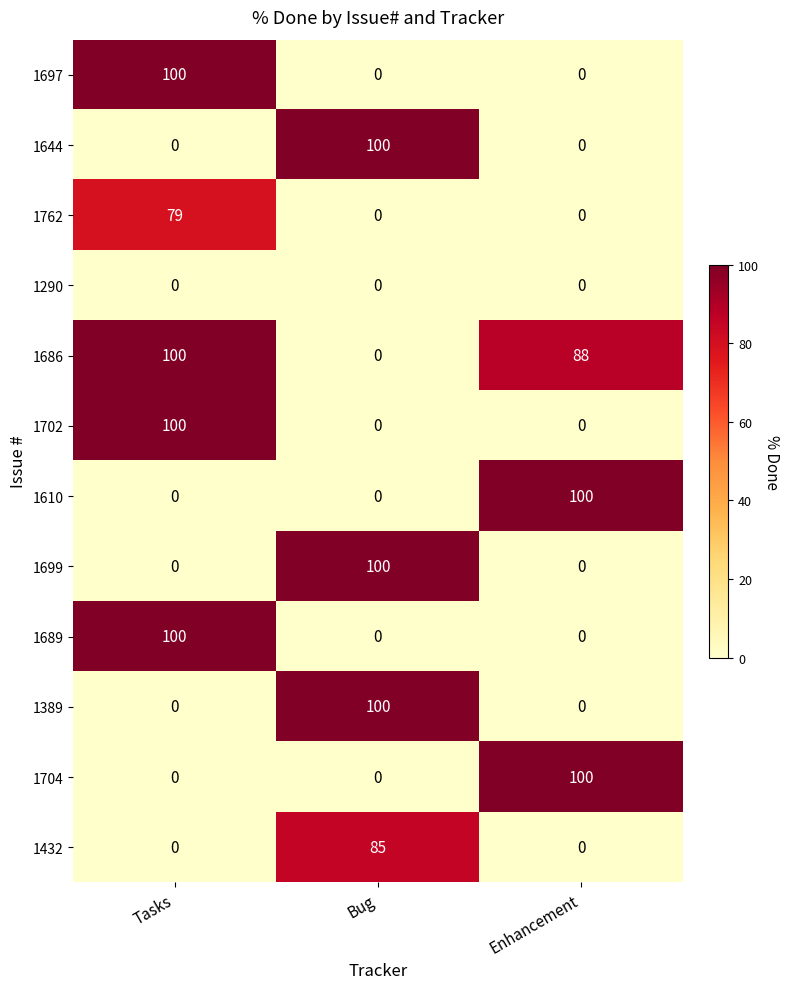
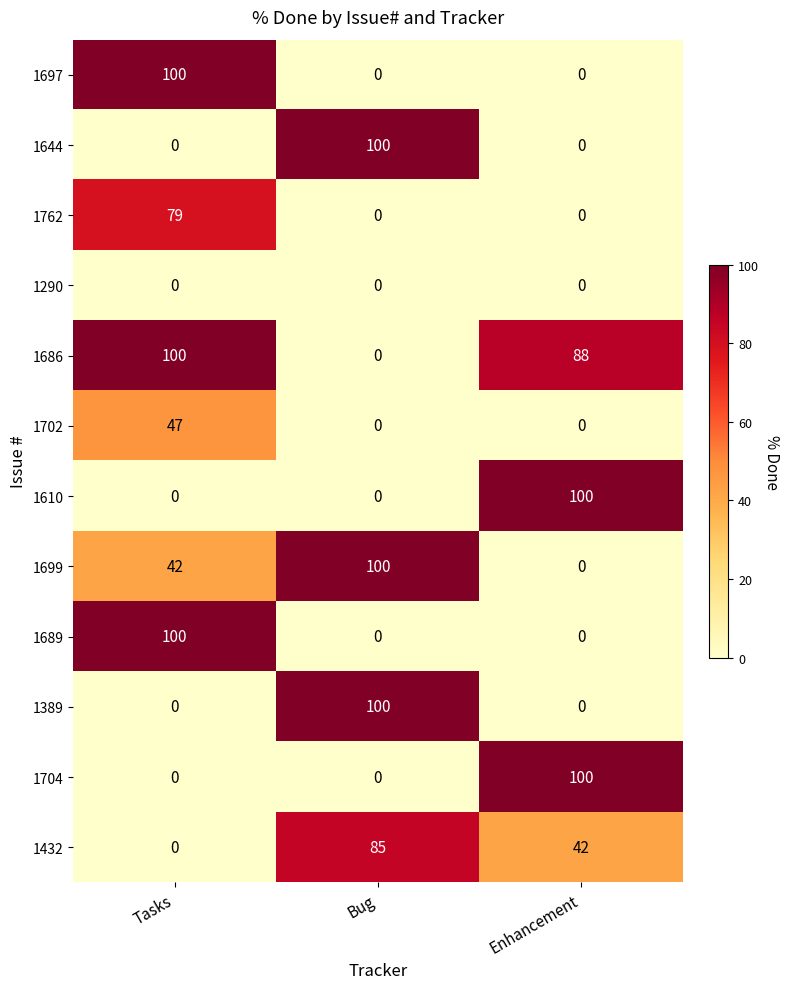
1702, Tasks: 100 -> 47
1699, Tasks: 0 -> 42
1432, Enhancement: 0 -> 42
